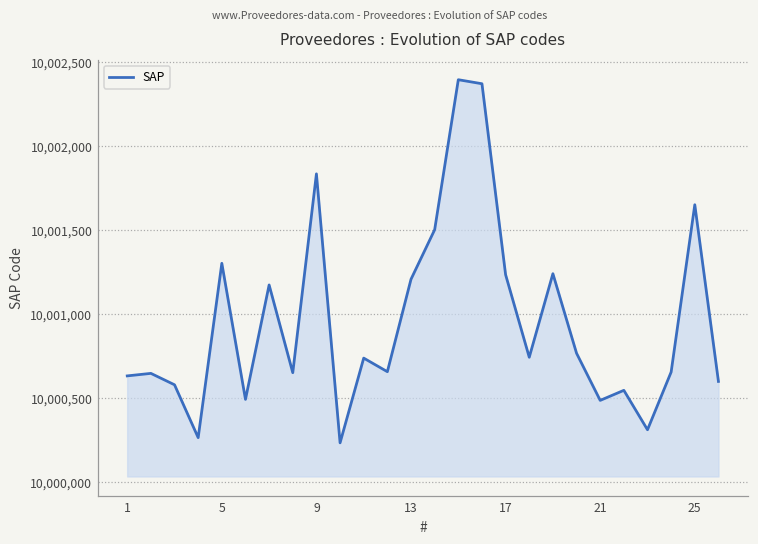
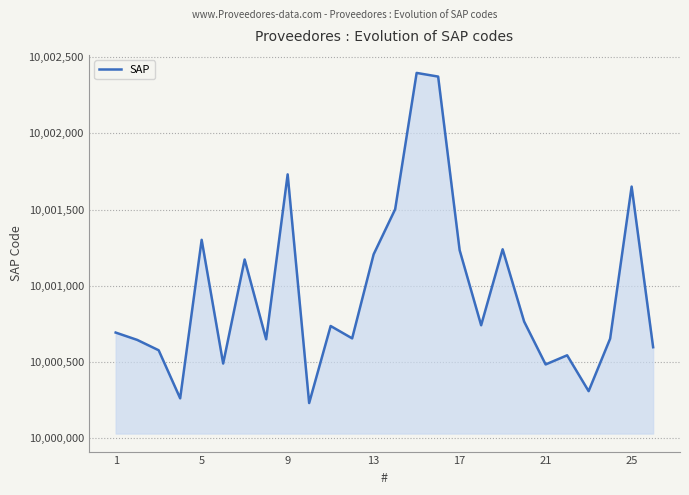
1: 10,000,630 -> 10,000,690
9: 10,001,840 -> 10,001,730
